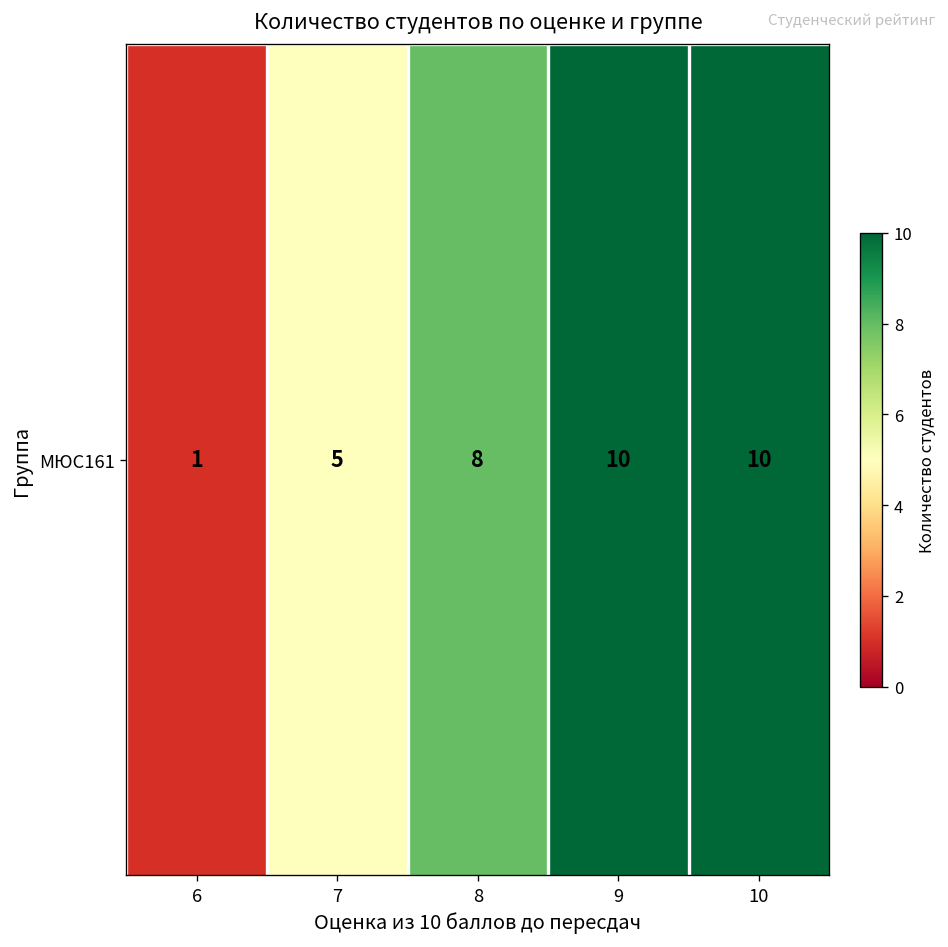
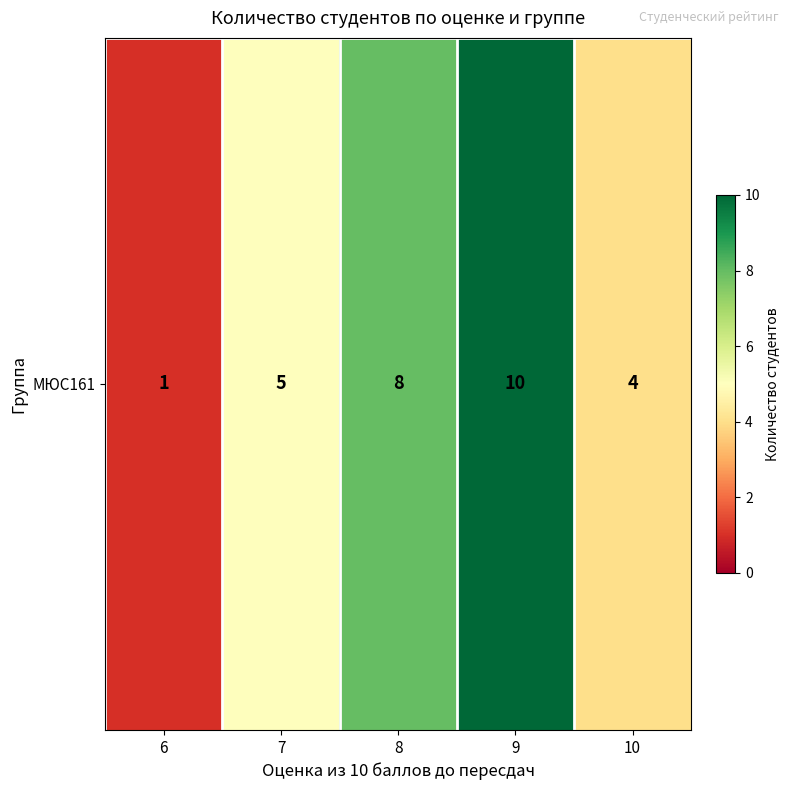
МЮС161, 10: 10 -> 4
